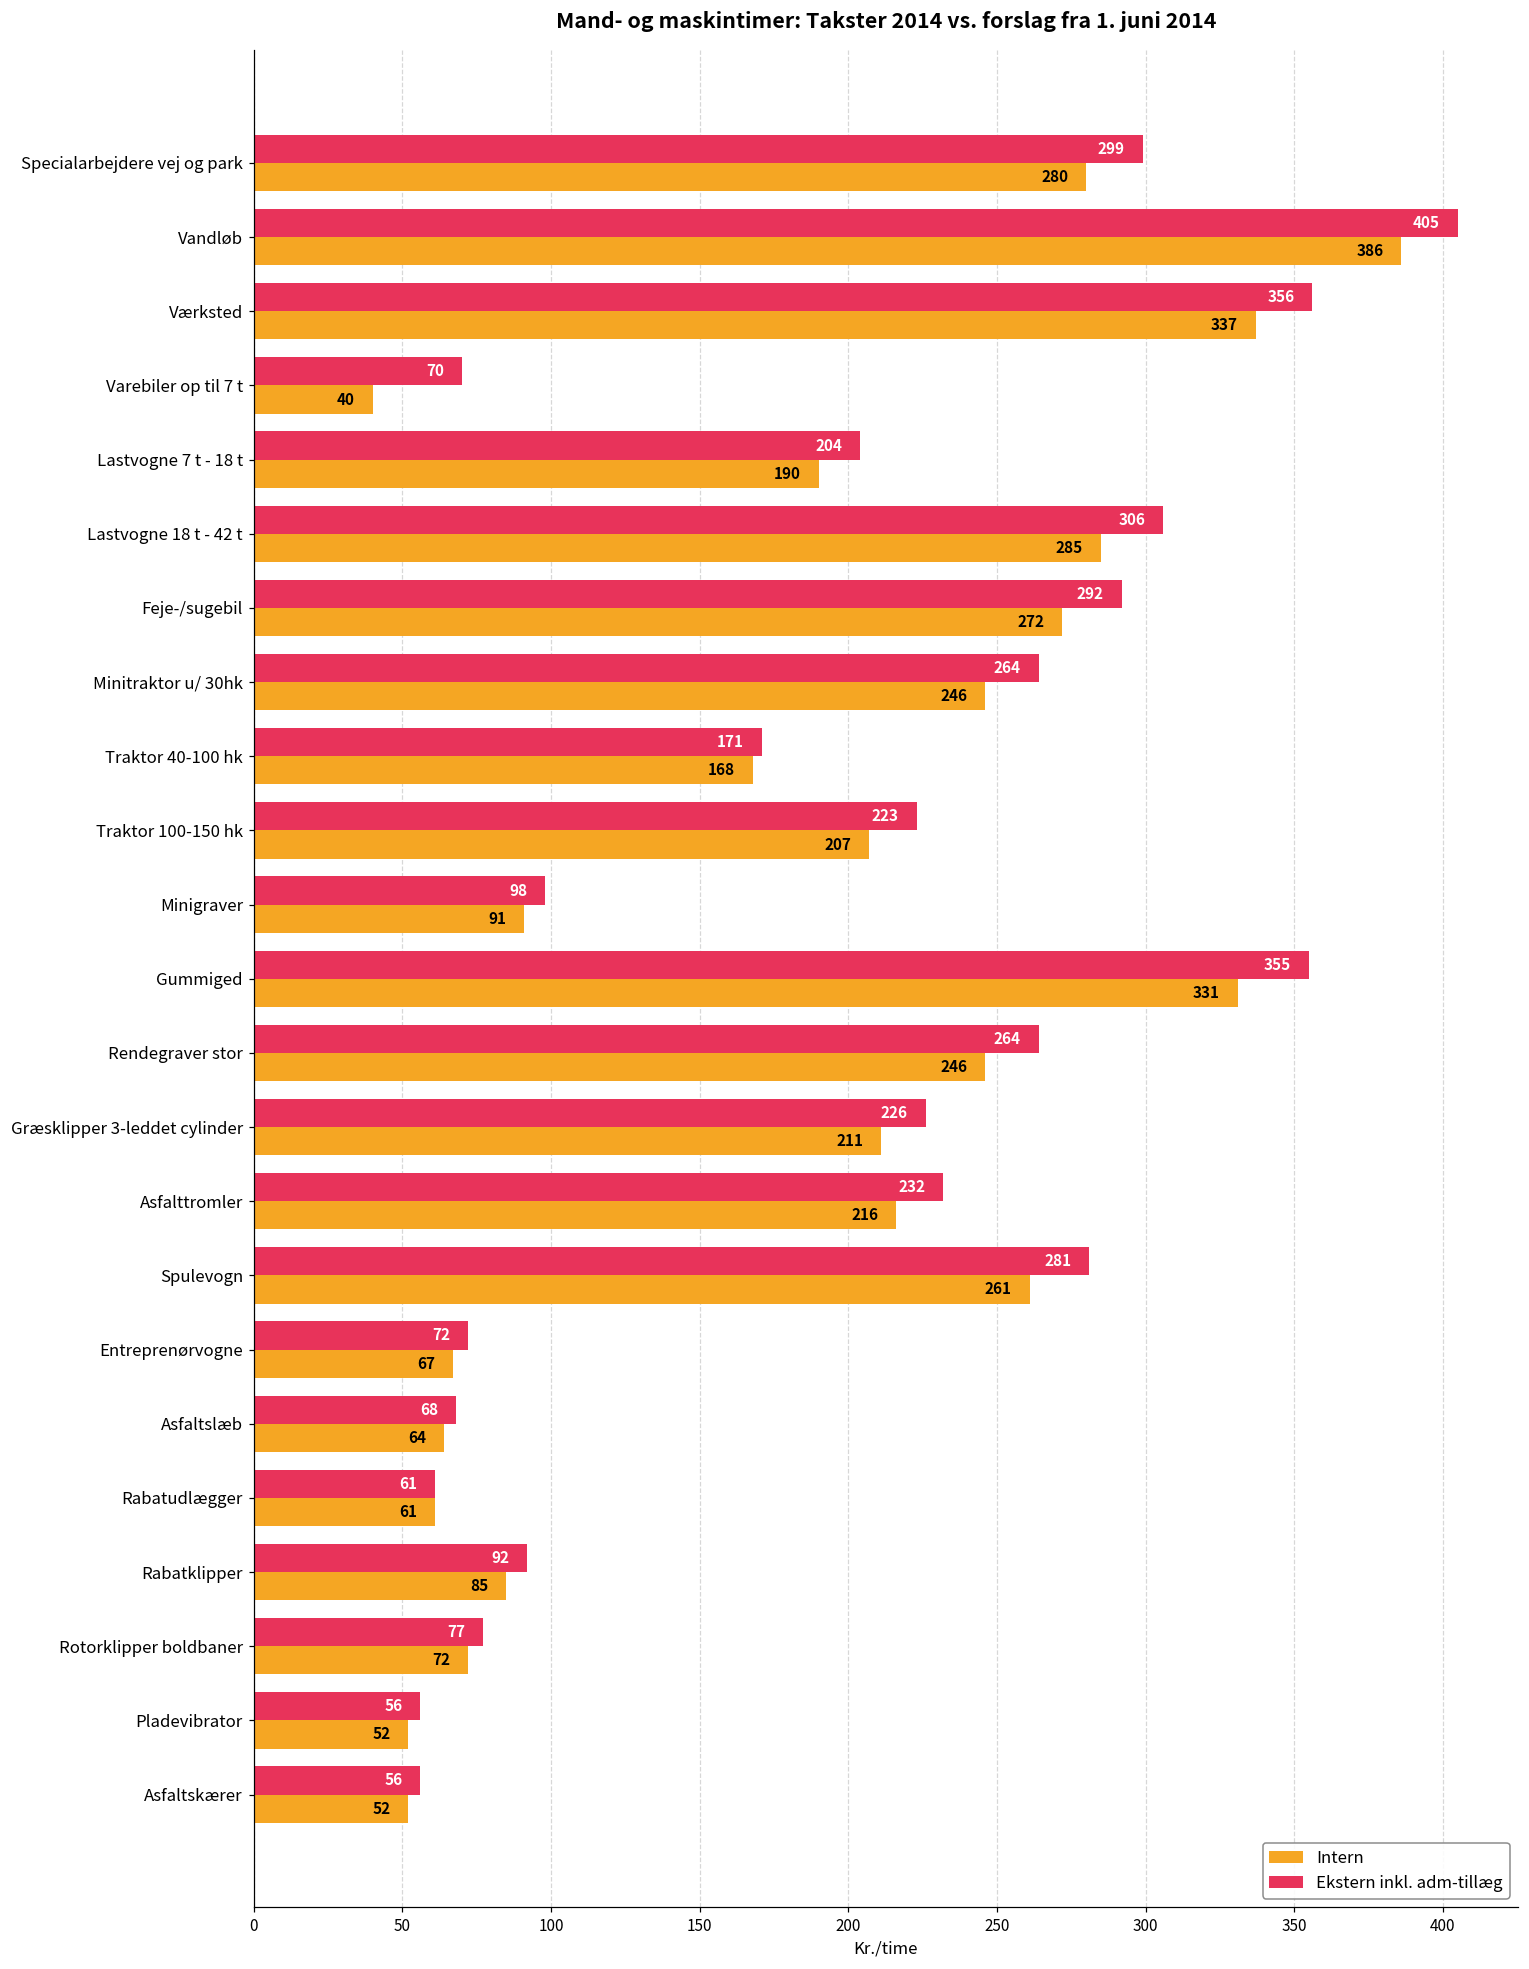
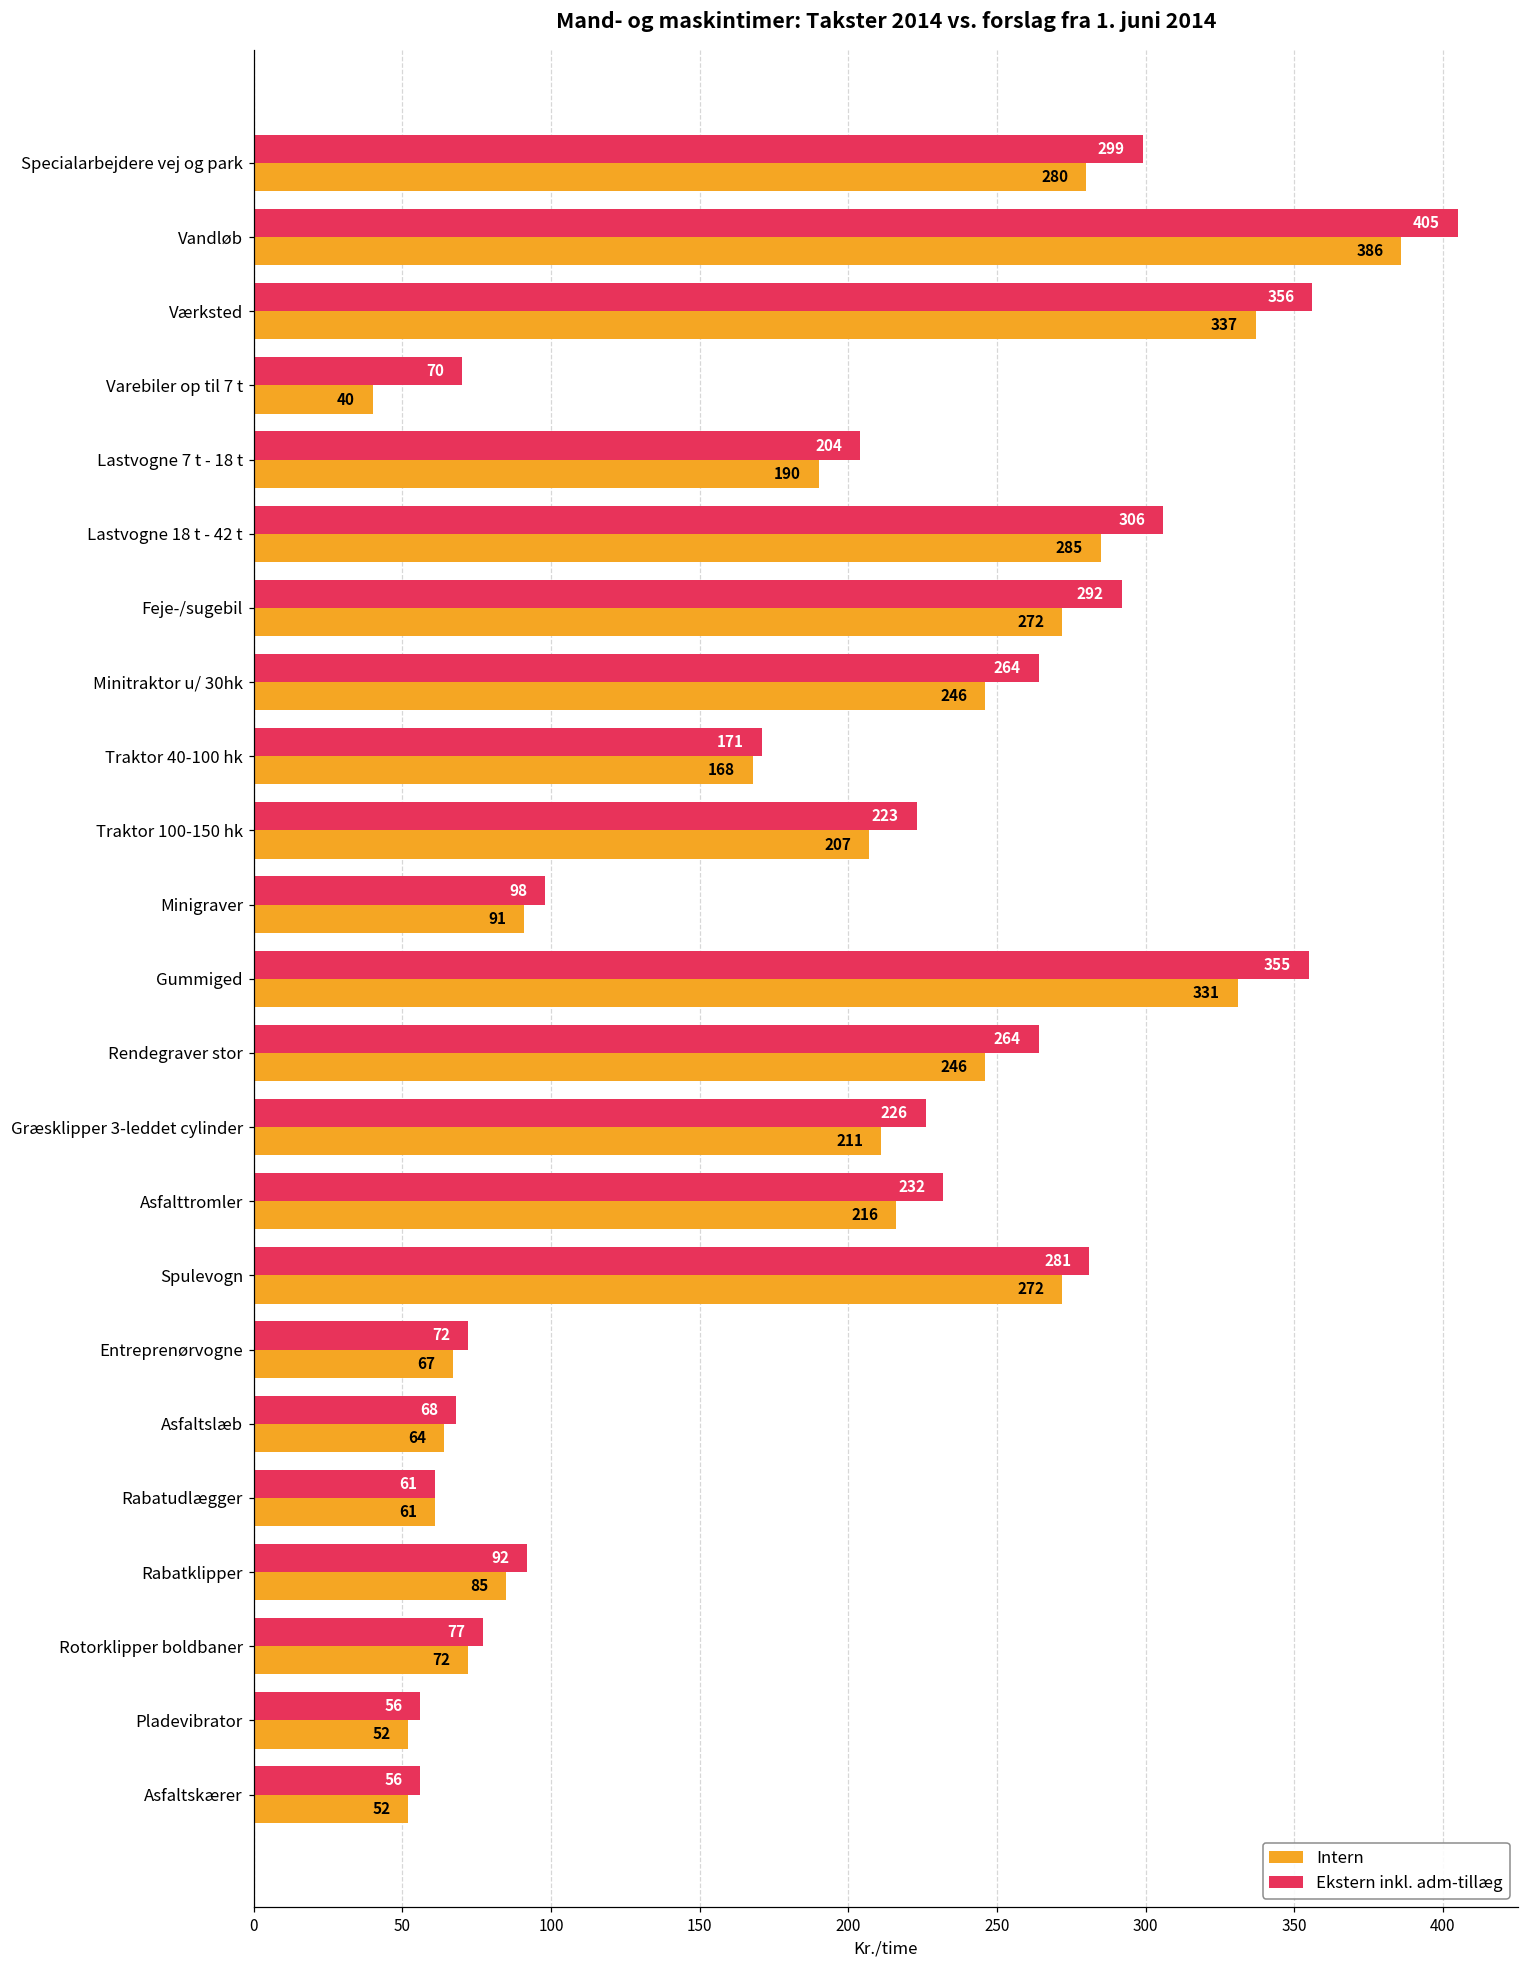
Intern, Spulevogn: 261 -> 272
